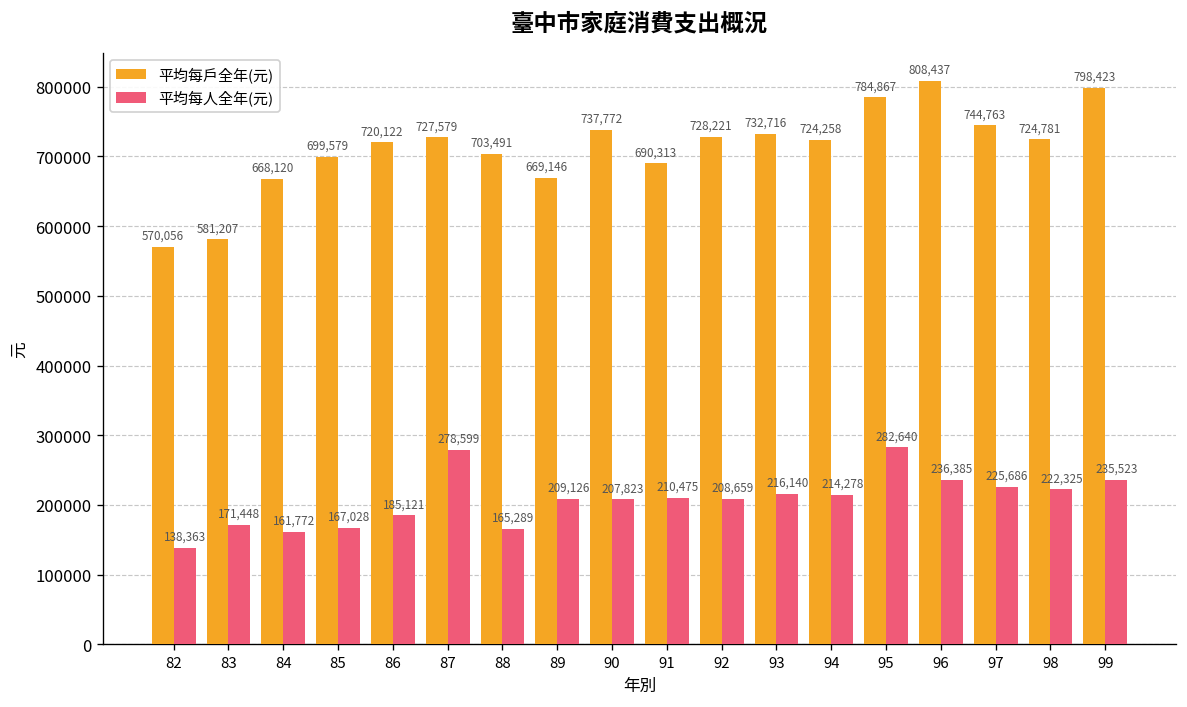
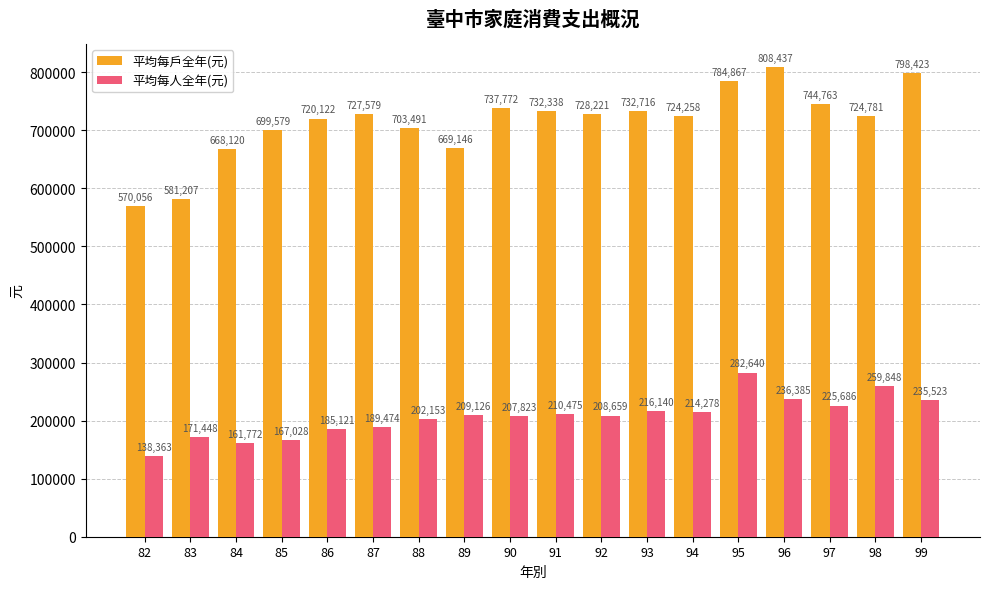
平均每人全年(元), 87: 278,599 -> 189,474
平均每人全年(元), 88: 165,289 -> 202,153
平均每戶全年(元), 91: 690,313 -> 732,338
平均每人全年(元), 98: 222,325 -> 259,848
